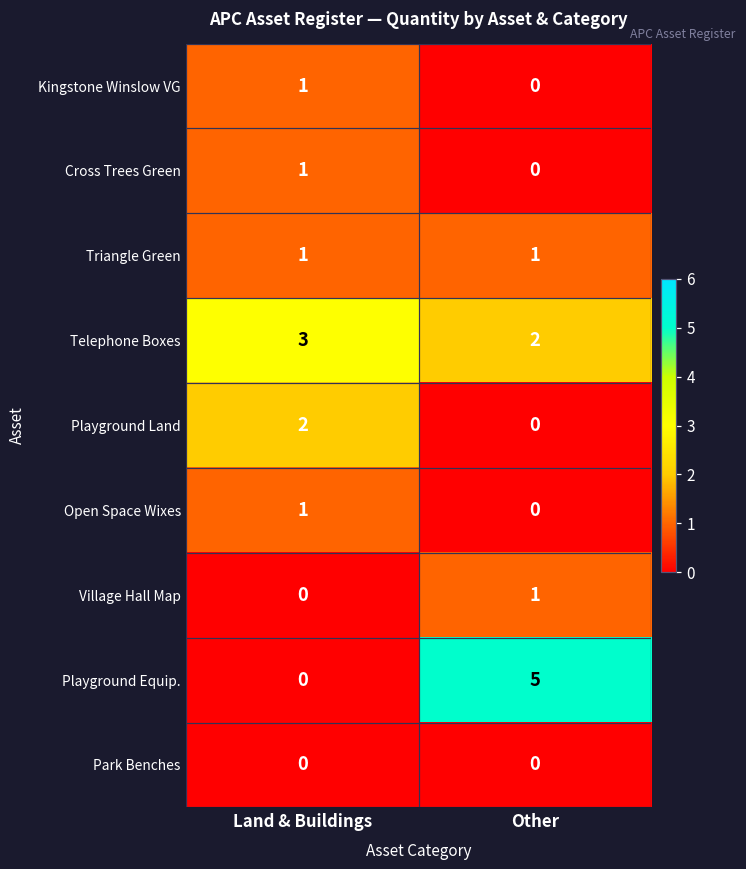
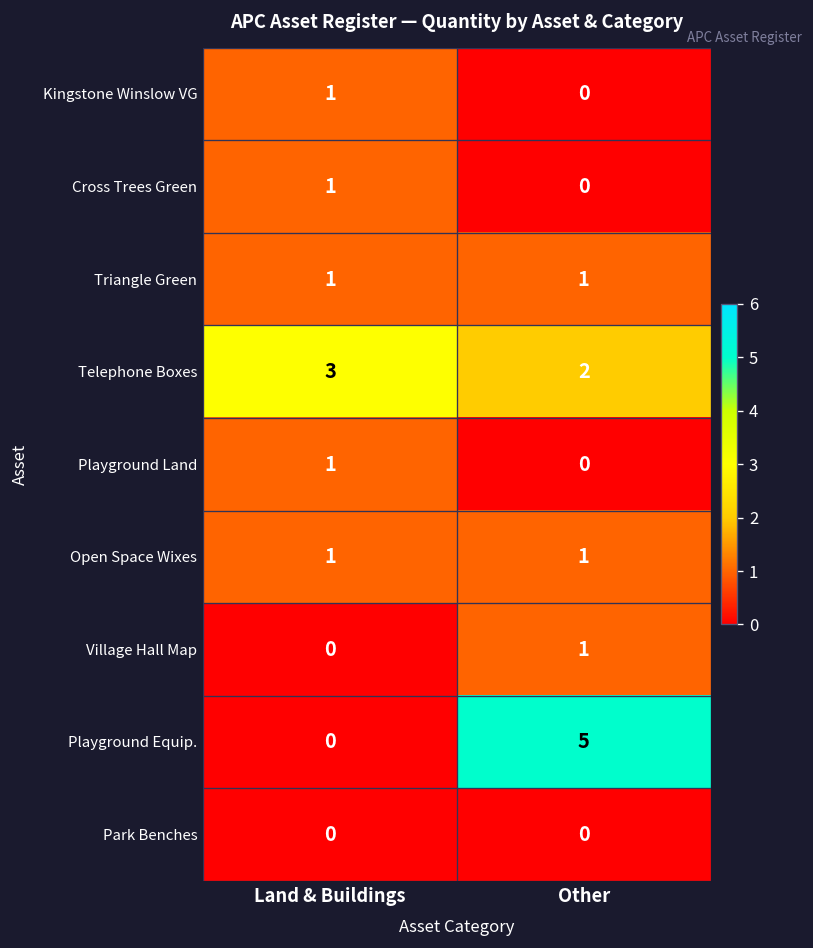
Playground Land, Land & Buildings: 2 -> 1
Open Space Wixes, Other: 0 -> 1
